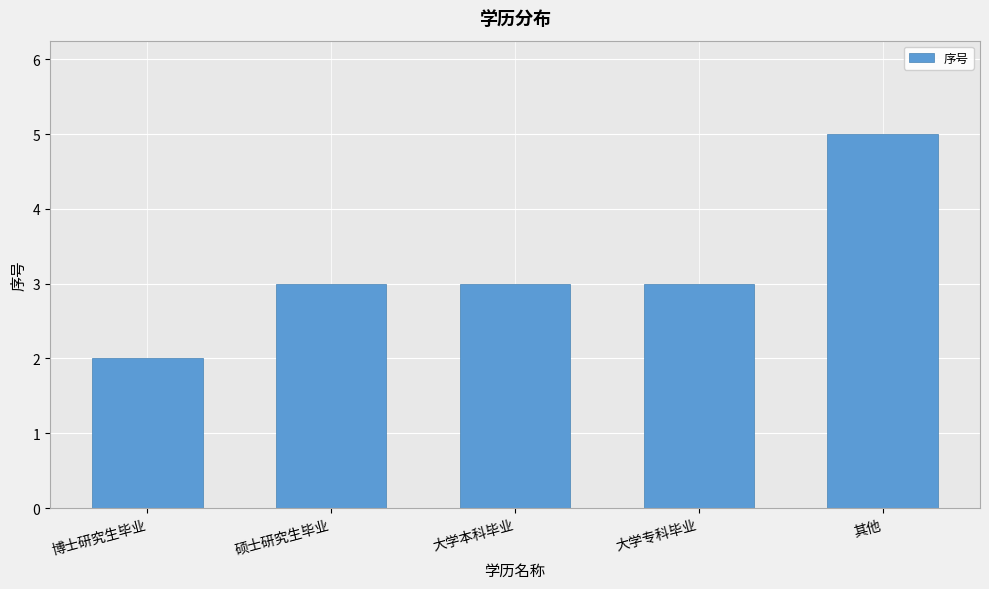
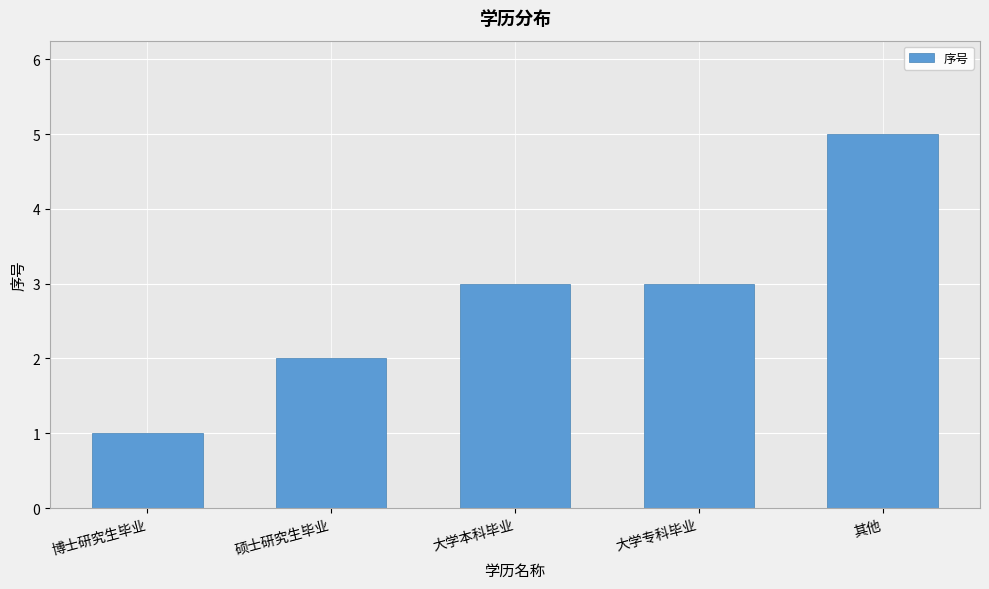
博士研究生毕业: 2 -> 1
硕士研究生毕业: 3 -> 2
